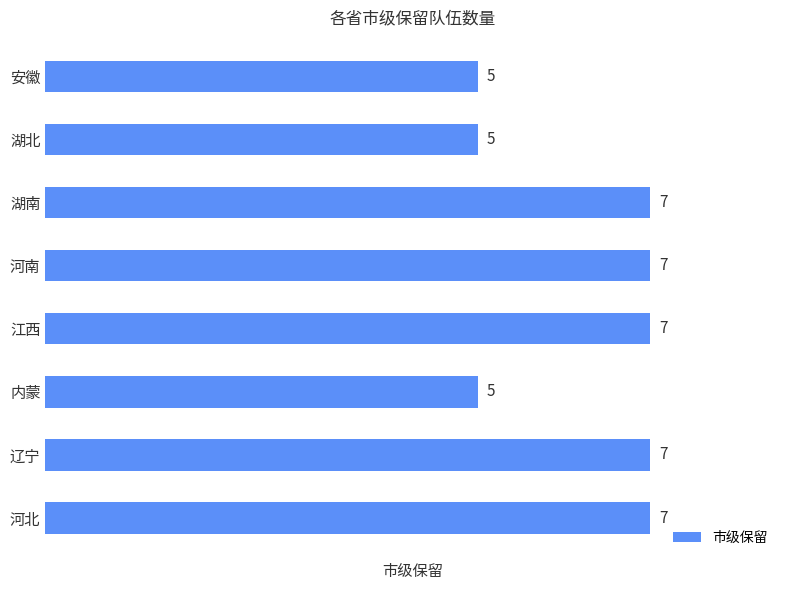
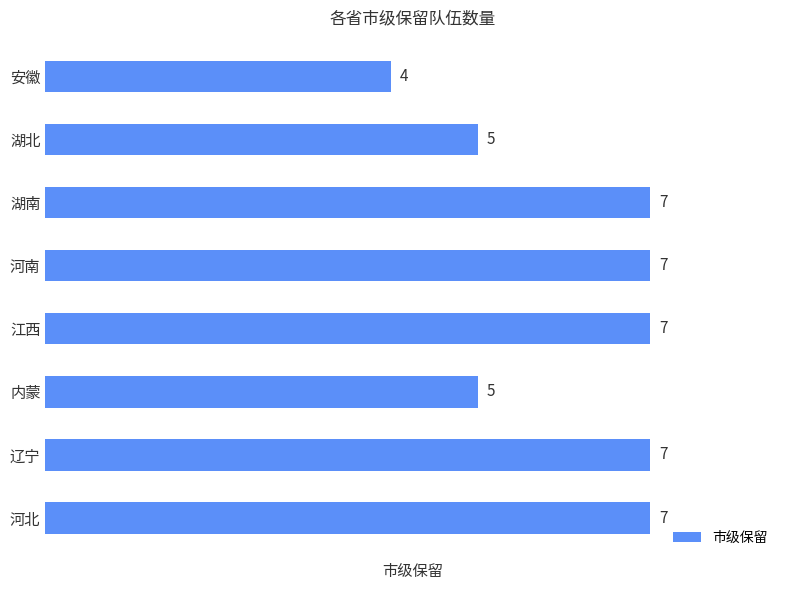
安徽: 5 -> 4
